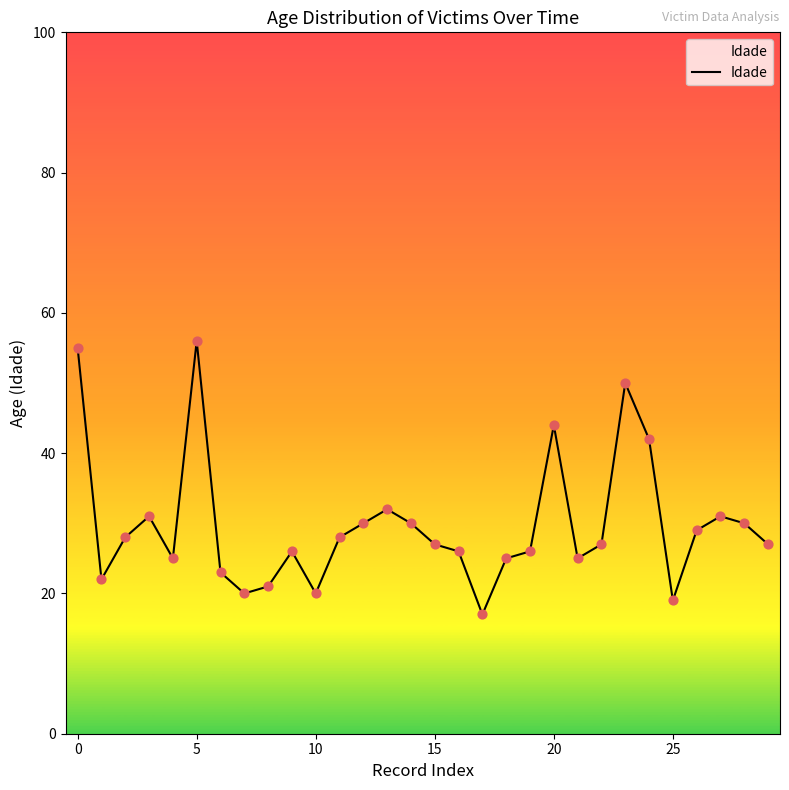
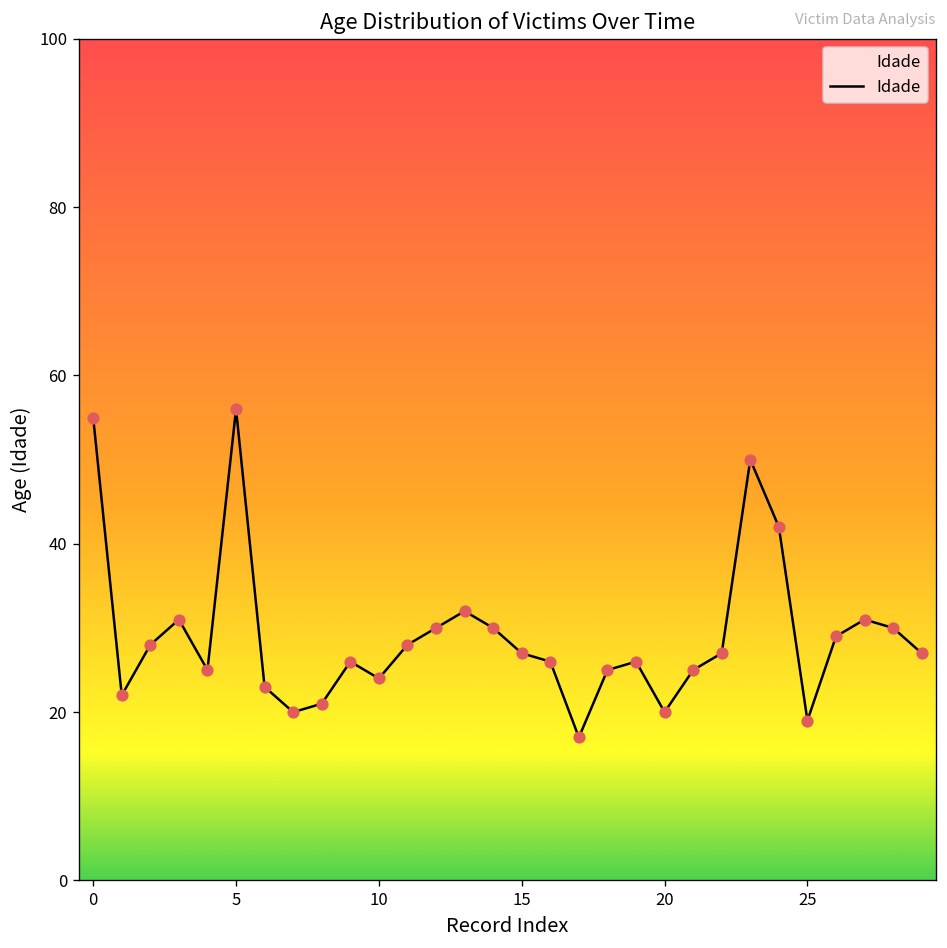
10: 20 -> 24
20: 44 -> 20
